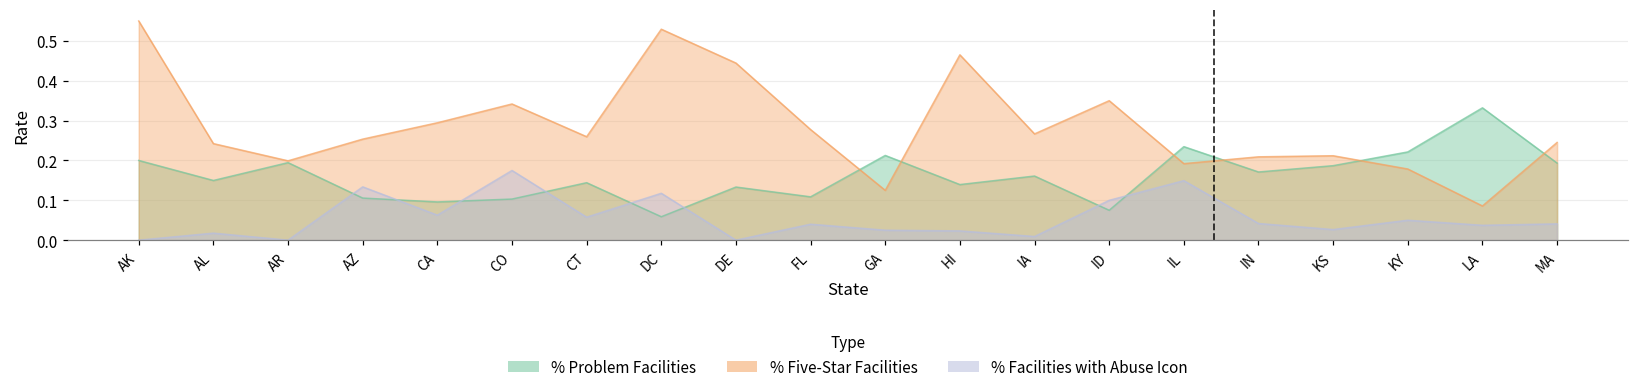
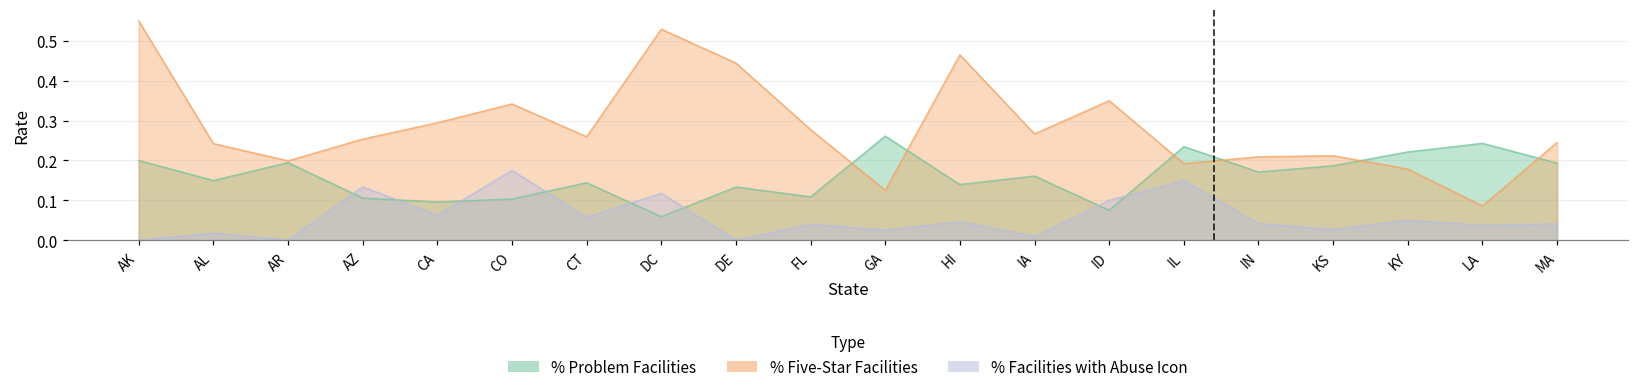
% Problem Facilities, GA: 0.21 -> 0.26
% Facilities with Abuse Icon, HI: 0.02 -> 0.05
% Problem Facilities, LA: 0.33 -> 0.24
